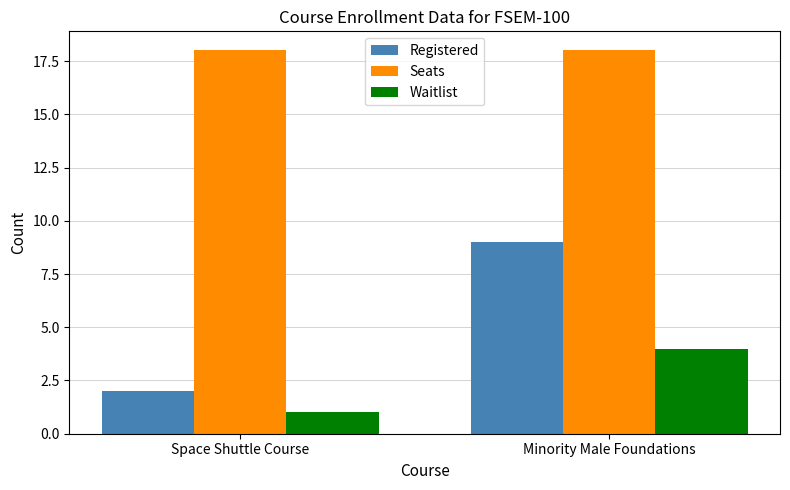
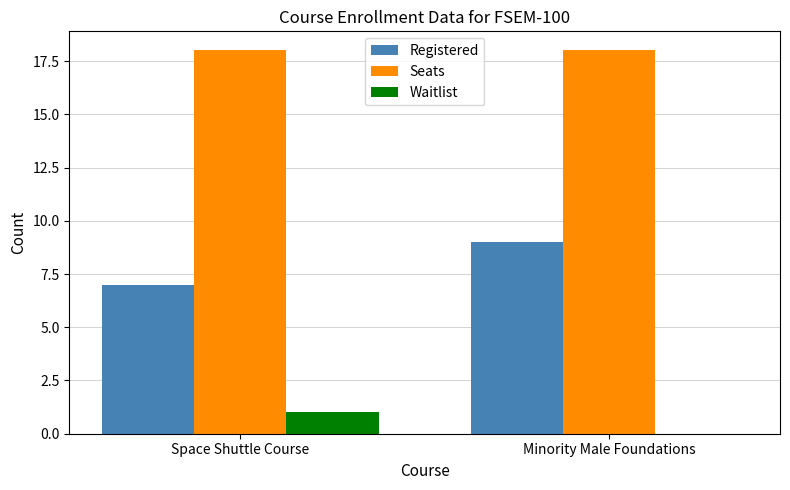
Registered, Space Shuttle Course: 2 -> 7
Waitlist, Minority Male Foundations: 4 -> 0
